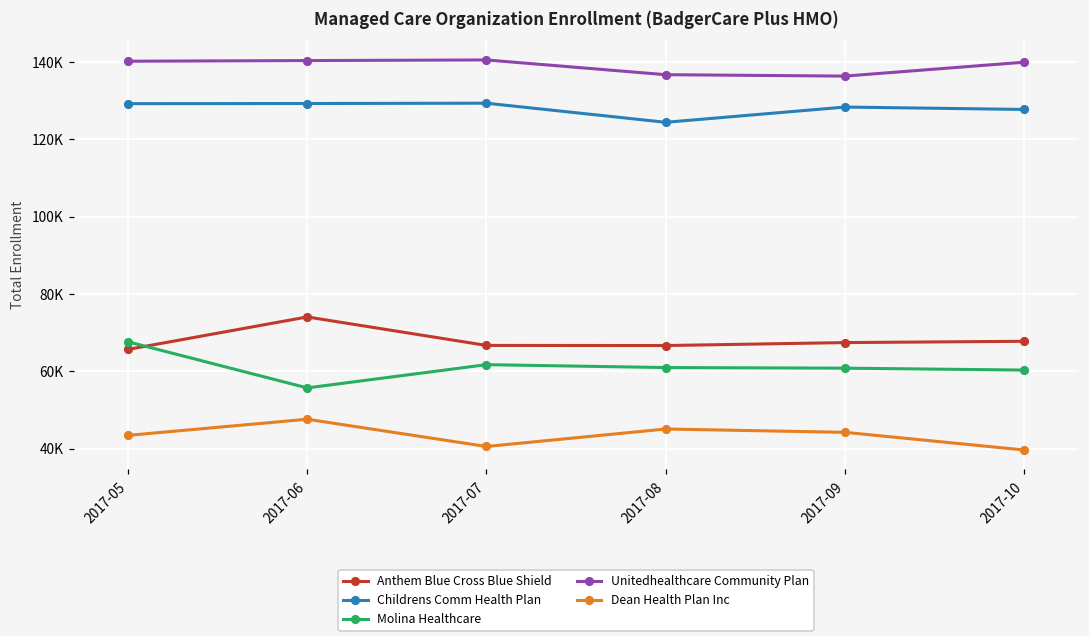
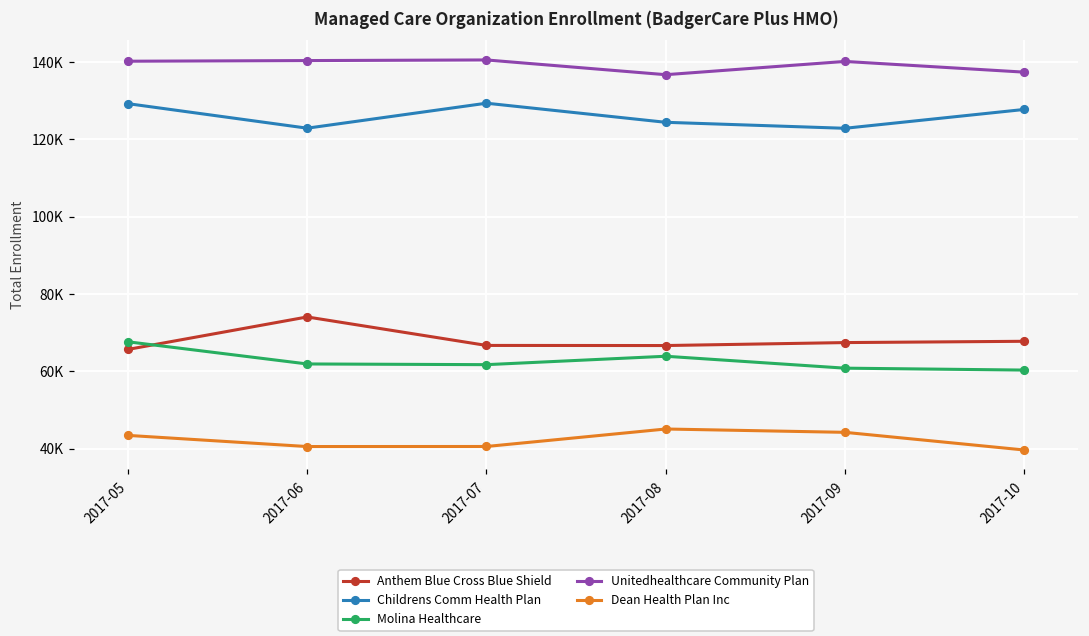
Childrens Comm Health Plan, 2017-06: 129000 -> 123000
Molina Healthcare, 2017-06: 56000 -> 62000
Dean Health Plan Inc, 2017-06: 48000 -> 41000
Molina Healthcare, 2017-08: 61000 -> 64000
Childrens Comm Health Plan, 2017-09: 128000 -> 123000
Unitedhealthcare Community Plan, 2017-09: 136000 -> 140000
Unitedhealthcare Community Plan, 2017-10: 140000 -> 137000
